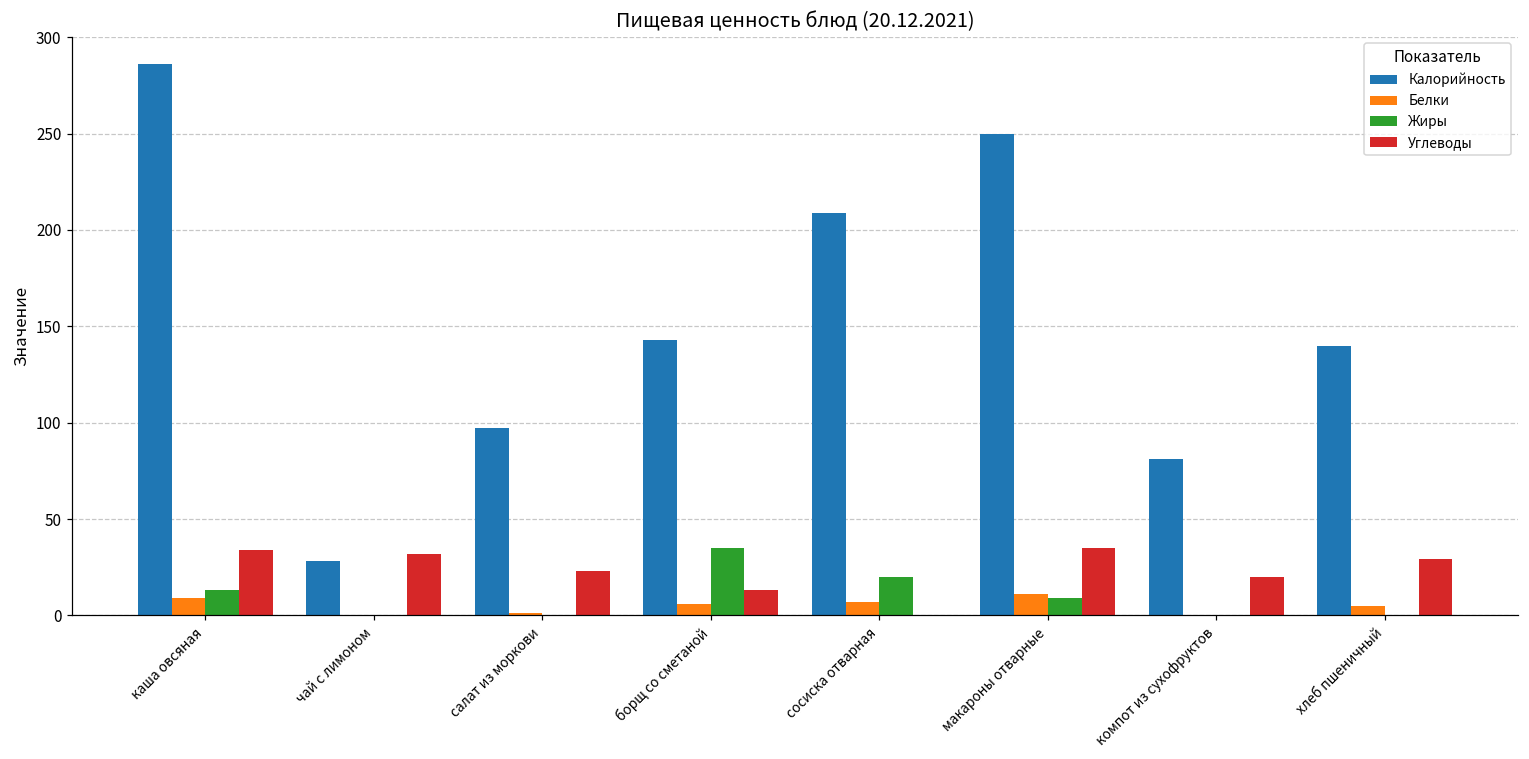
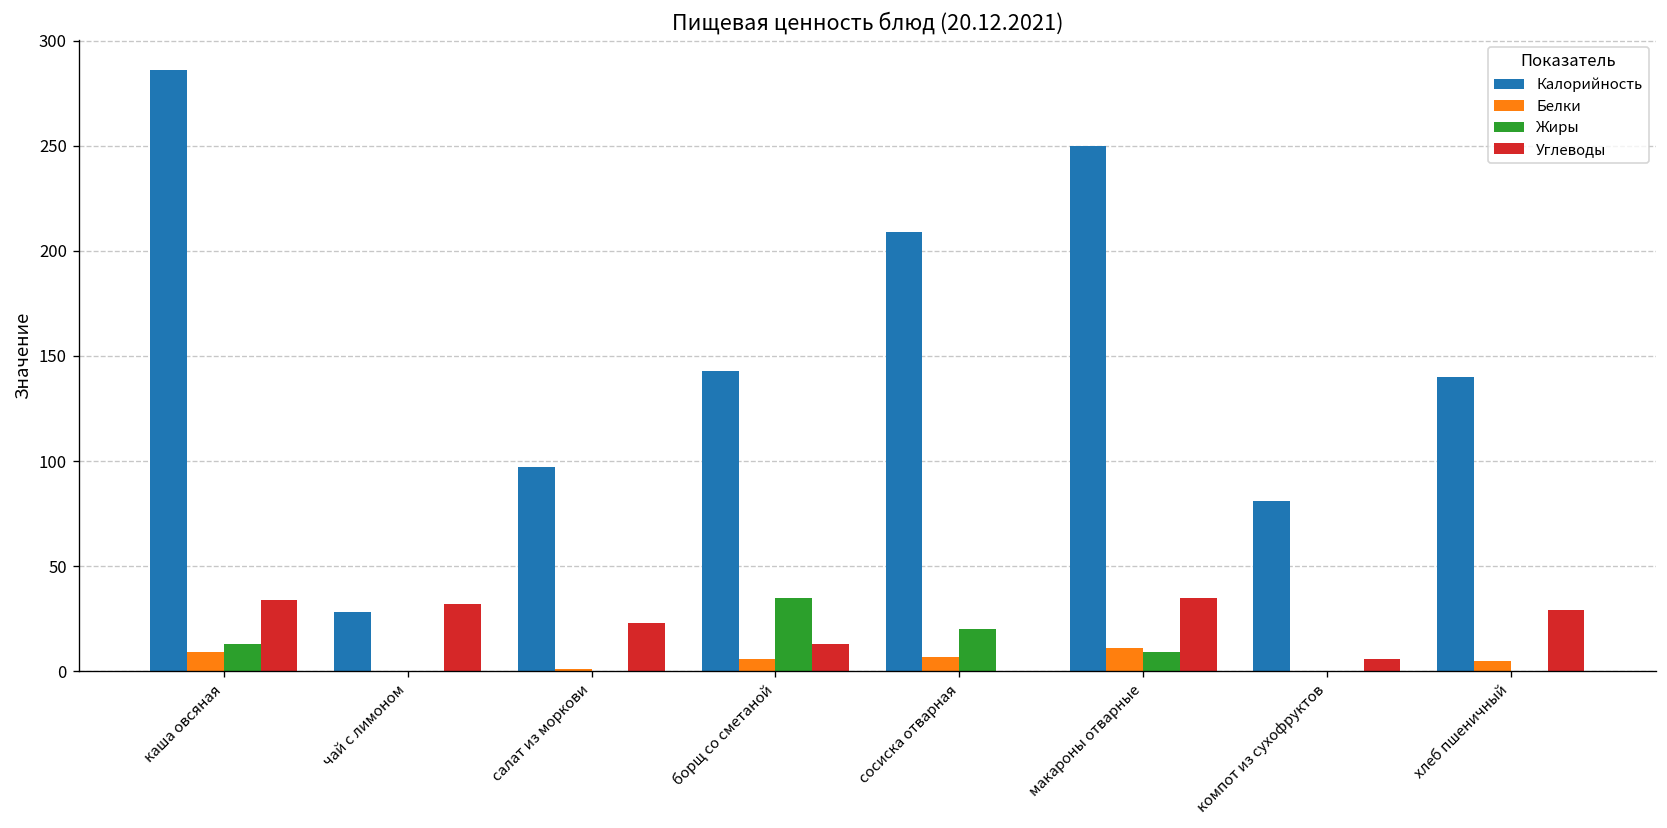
Углеводы, компот из сухофруктов: 20 -> 6
